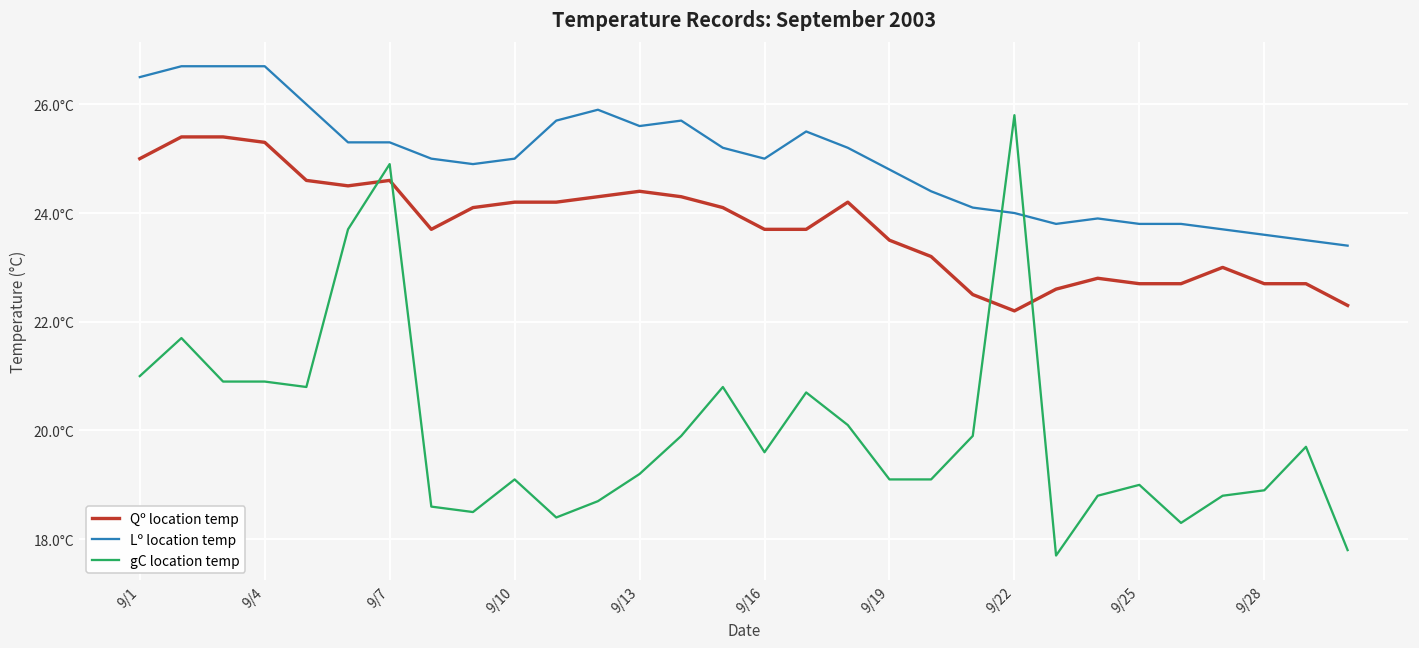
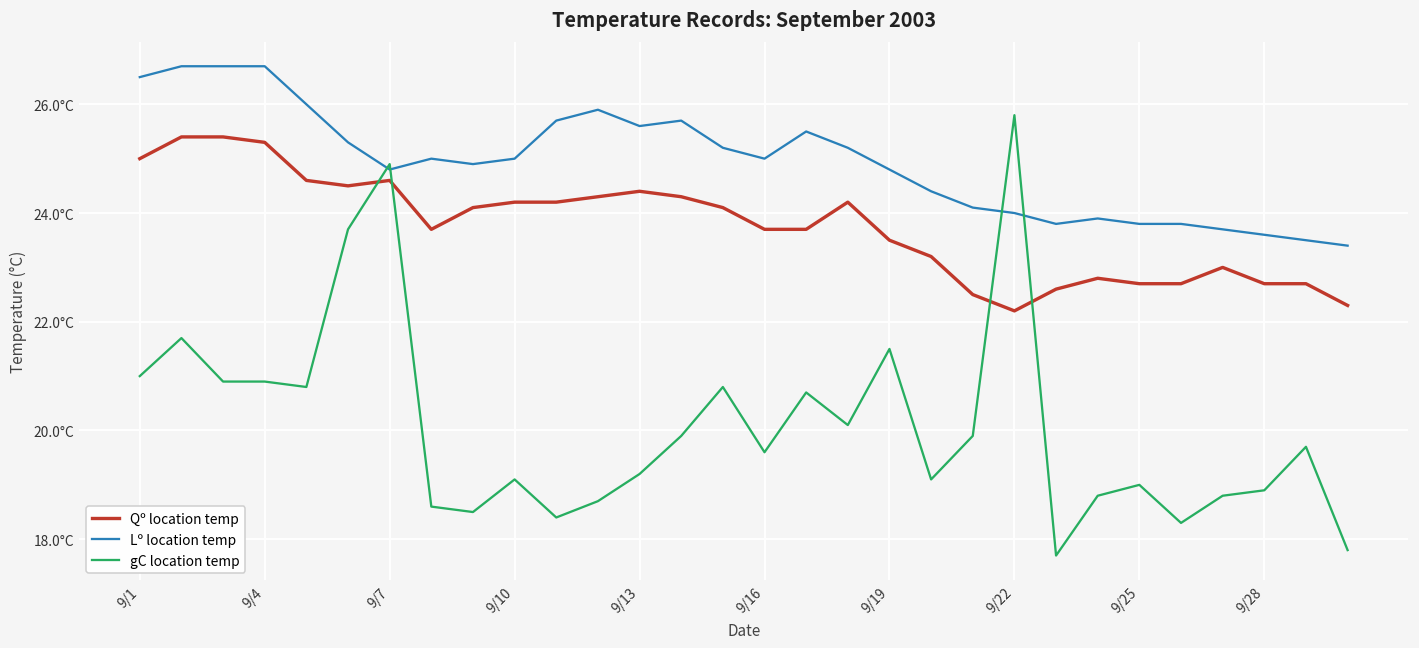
Lº location temp, 9/7: 25.3°C -> 24.8°C
gC location temp, 9/19: 19.1°C -> 21.5°C
